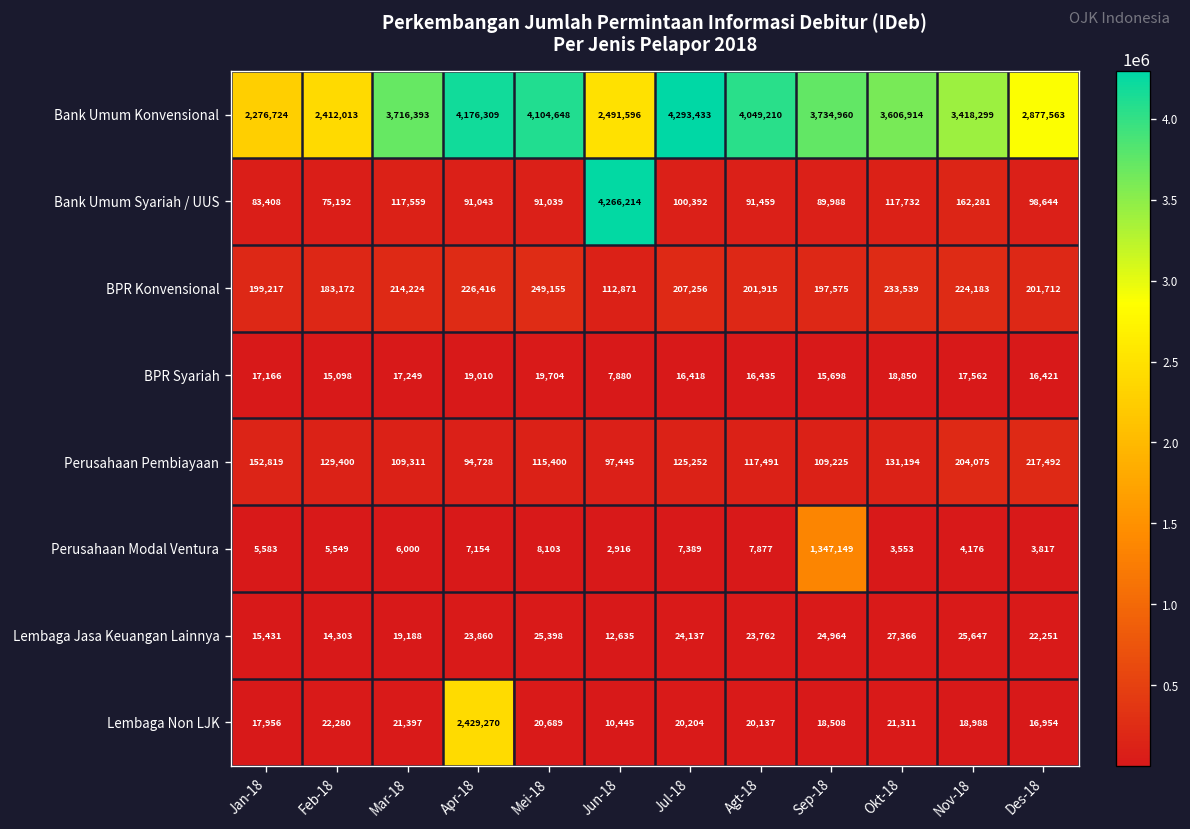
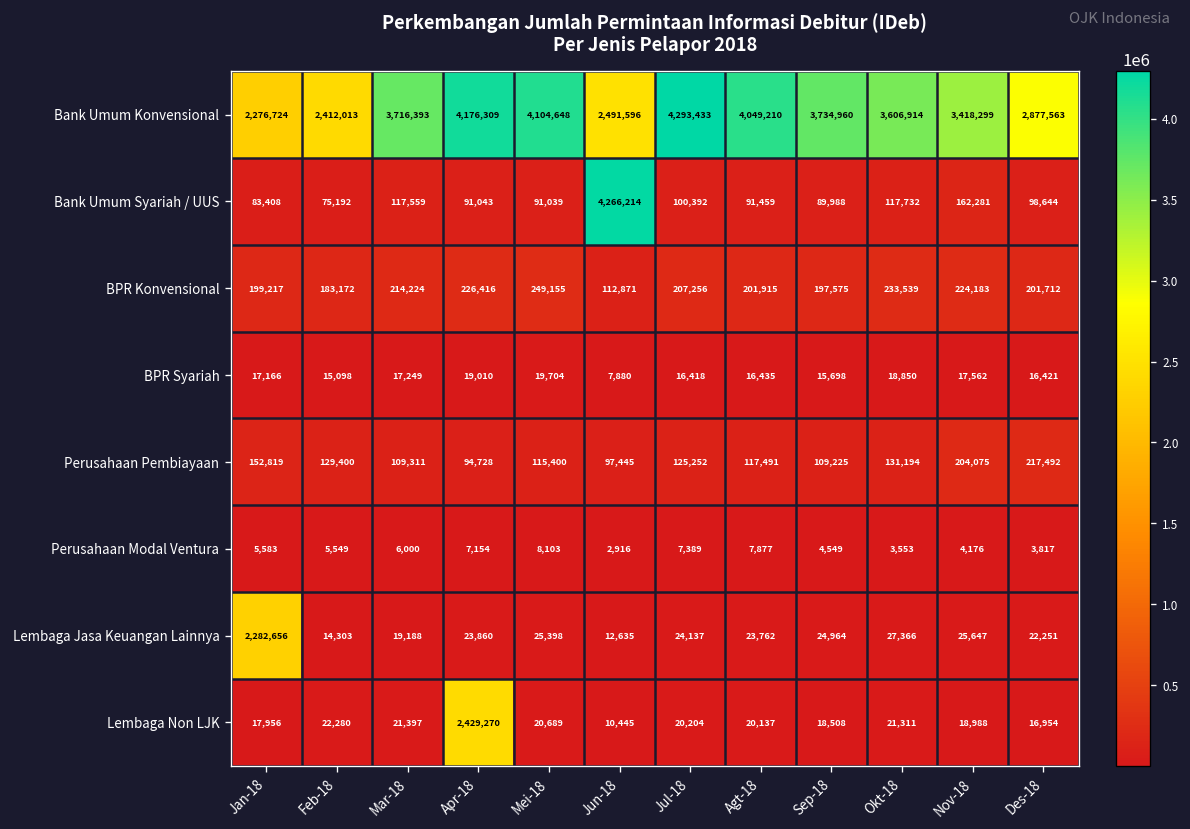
Perusahaan Modal Ventura, Sep-18: 1,347,149 -> 4,549
Lembaga Jasa Keuangan Lainnya, Jan-18: 15,431 -> 2,282,656
